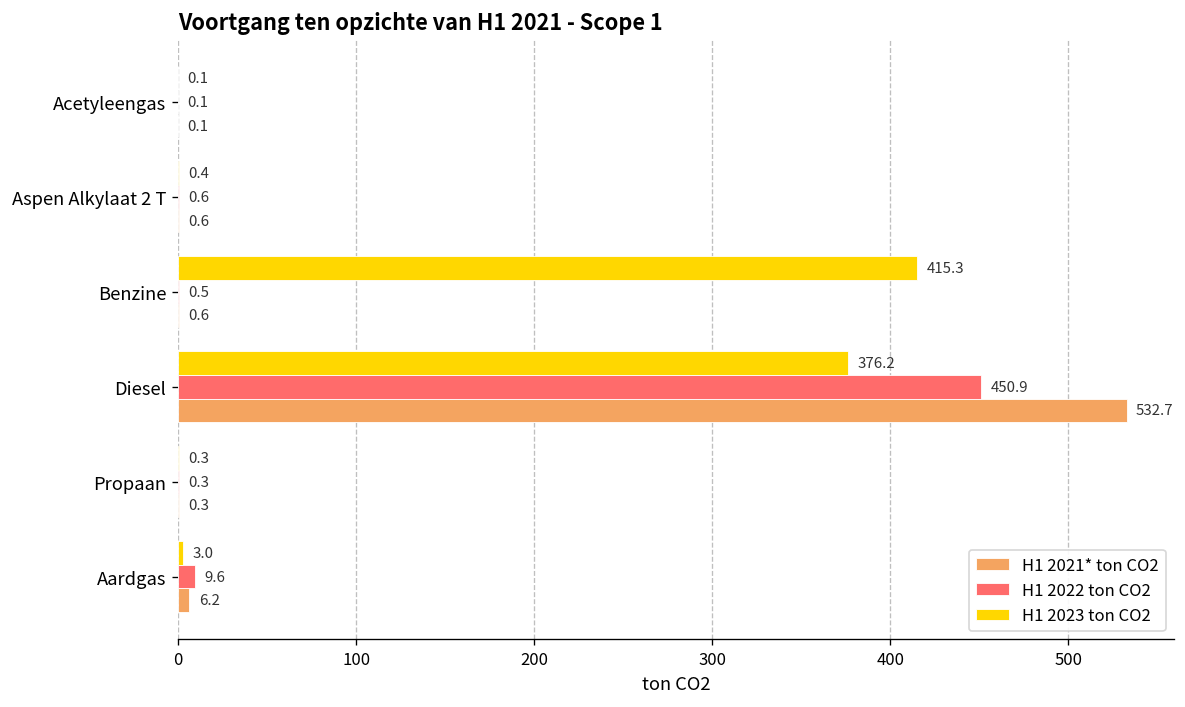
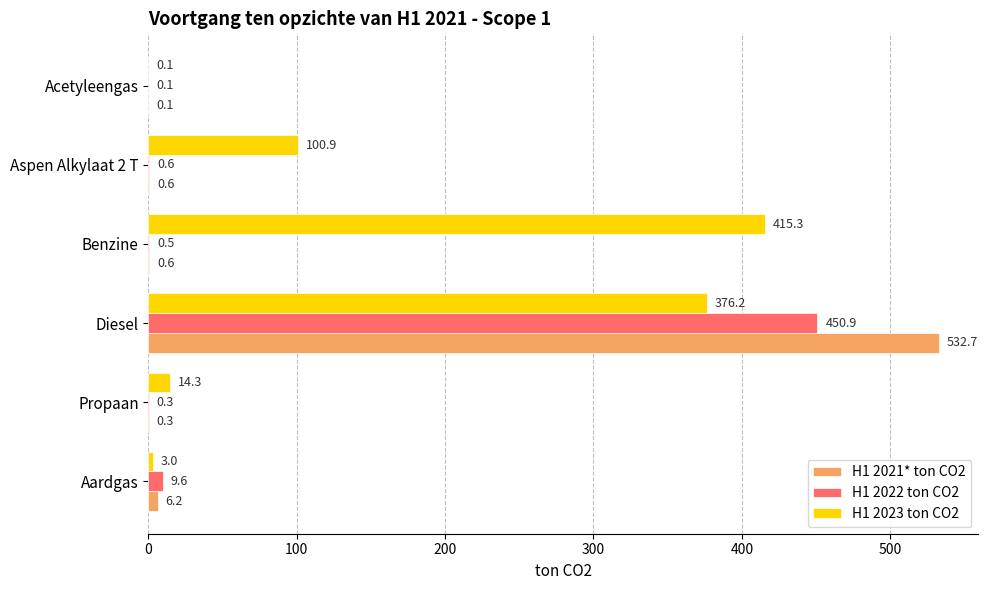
H1 2023 ton CO2, Aspen Alkylaat 2 T: 0.4 -> 100.9
H1 2023 ton CO2, Propaan: 0.3 -> 14.3
